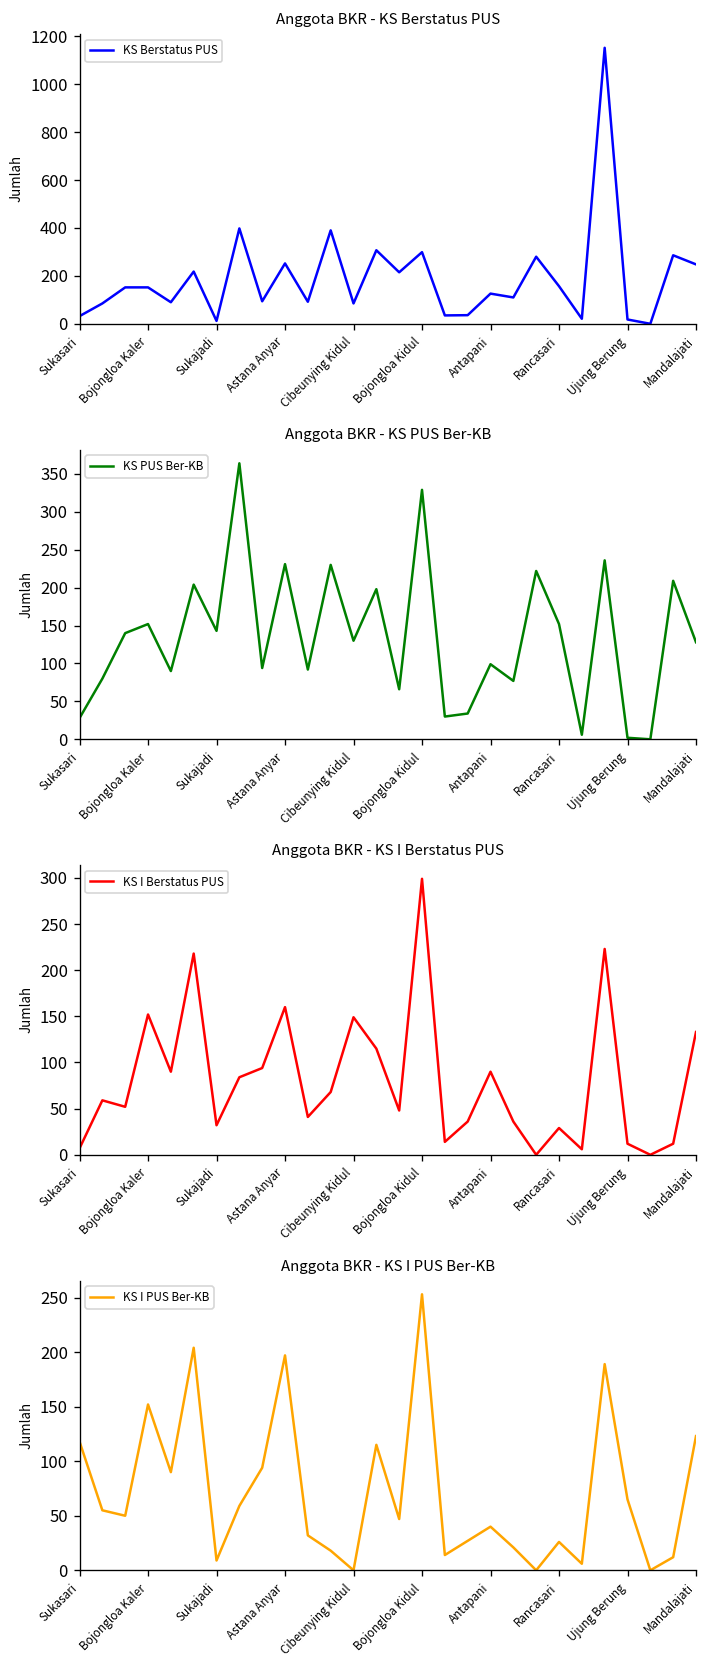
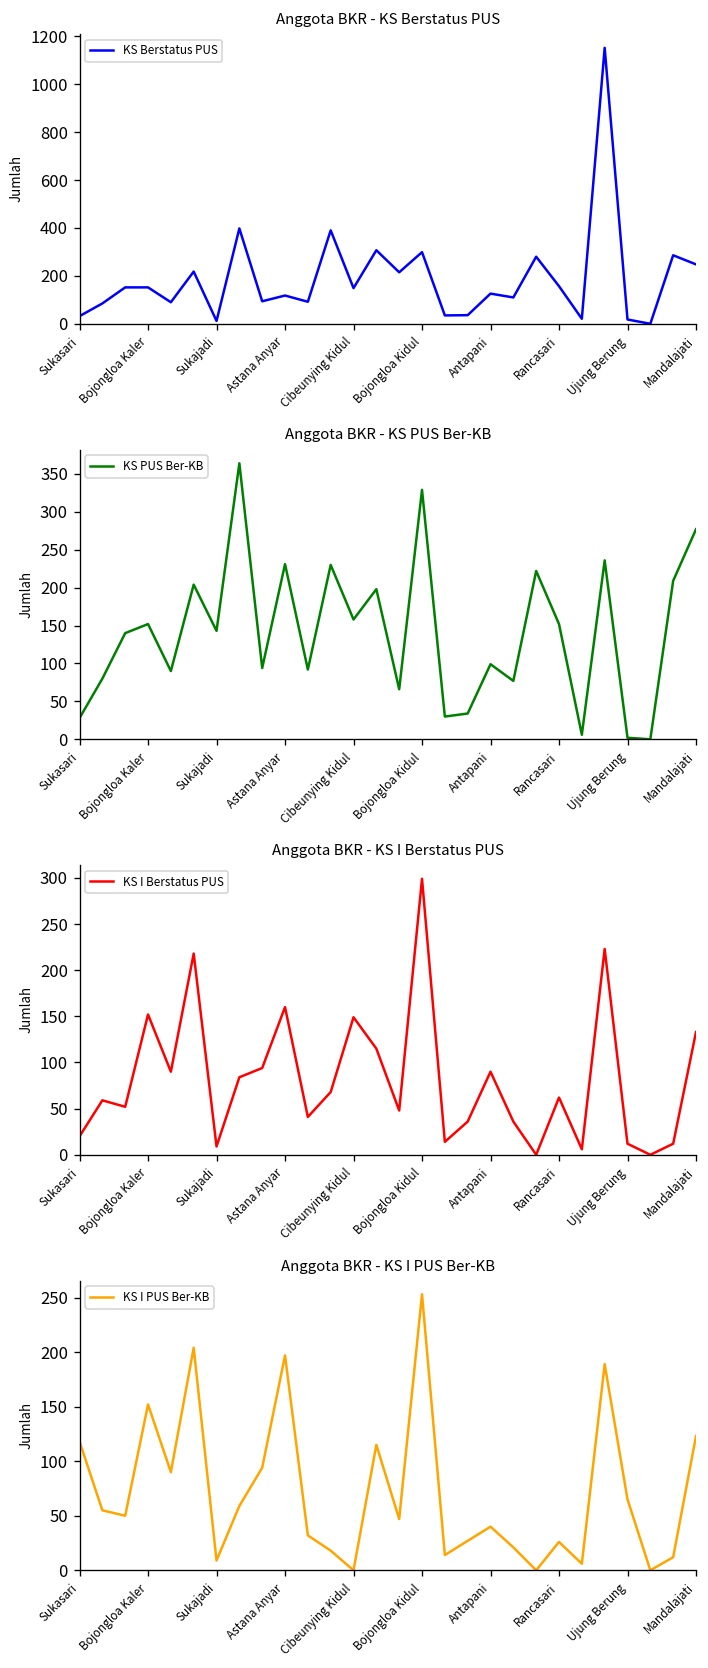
Anggota BKR - KS Berstatus PUS, Astana Anyar: 250 -> 120
Anggota BKR - KS Berstatus PUS, Cibeunying Kidul: 90 -> 150
Anggota BKR - KS PUS Ber-KB, Cibeunying Kidul: 130 -> 160
Anggota BKR - KS PUS Ber-KB, Mandalajati: 130 -> 280
Anggota BKR - KS I Berstatus PUS, Sukasari: 10 -> 20
Anggota BKR - KS I Berstatus PUS, Sukajadi: 30 -> 10
Anggota BKR - KS I Berstatus PUS, Rancasari: 30 -> 60
